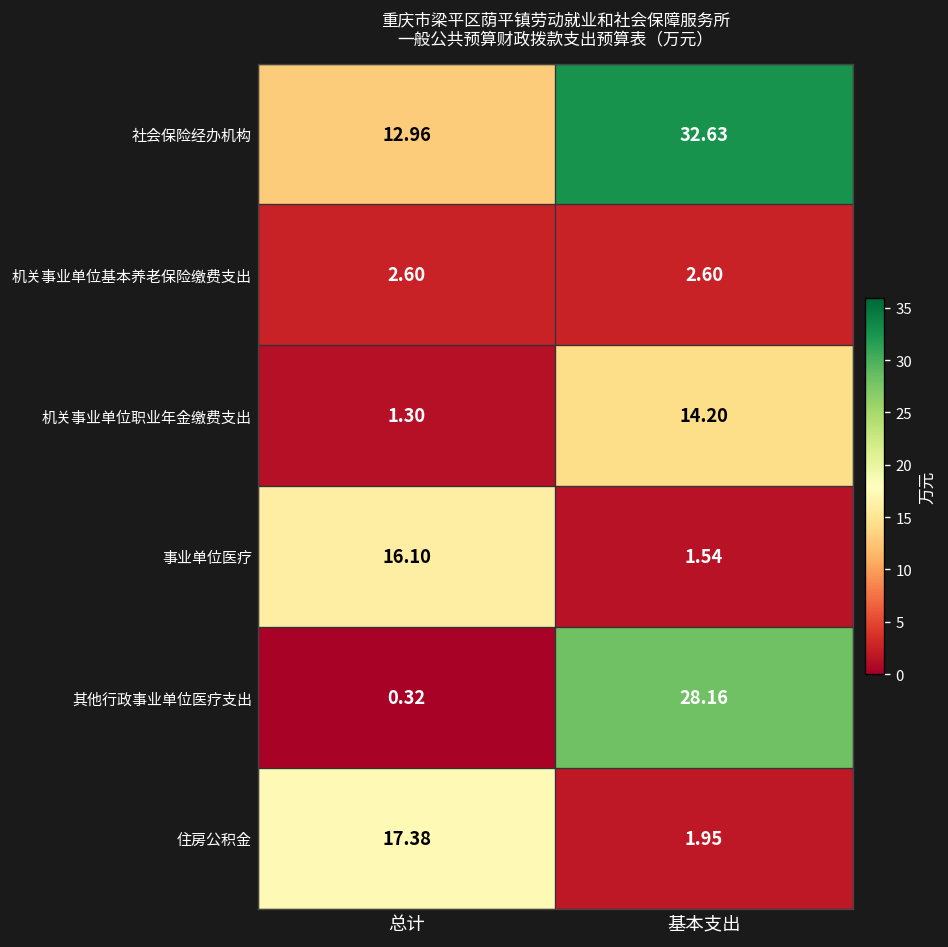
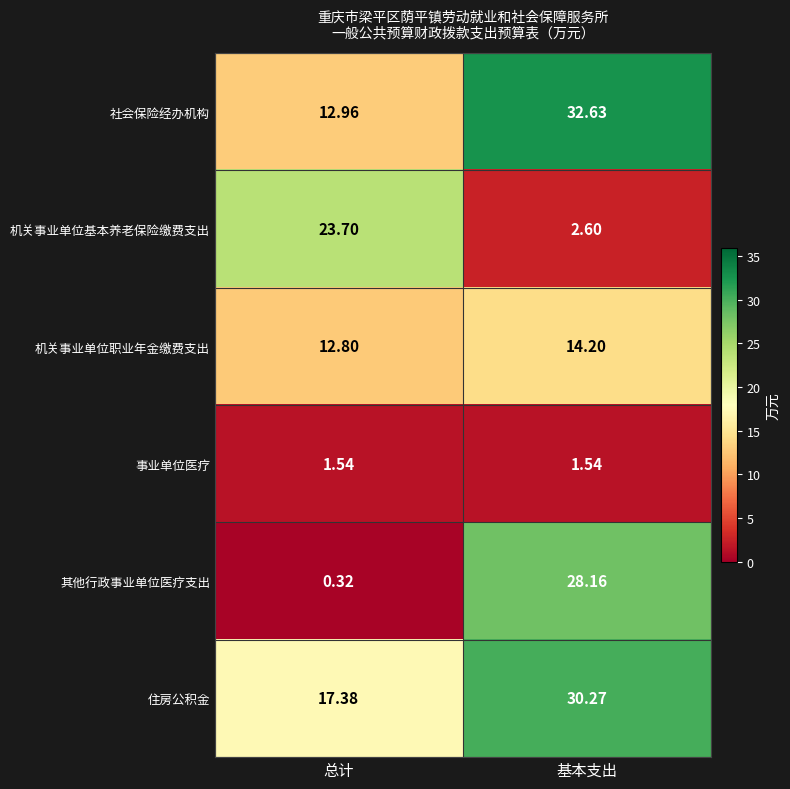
机关事业单位基本养老保险缴费支出, 总计: 2.60 -> 23.70
机关事业单位职业年金缴费支出, 总计: 1.30 -> 12.80
事业单位医疗, 总计: 16.10 -> 1.54
住房公积金, 基本支出: 1.95 -> 30.27
